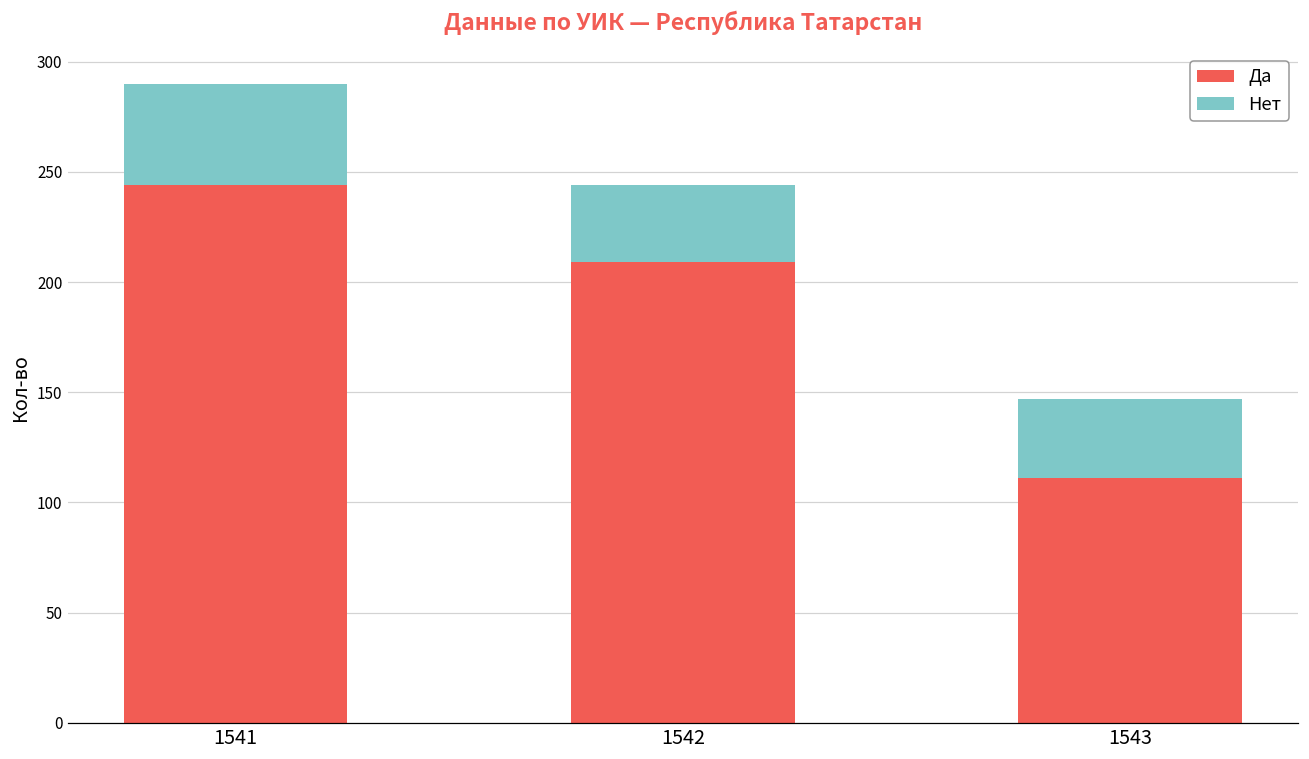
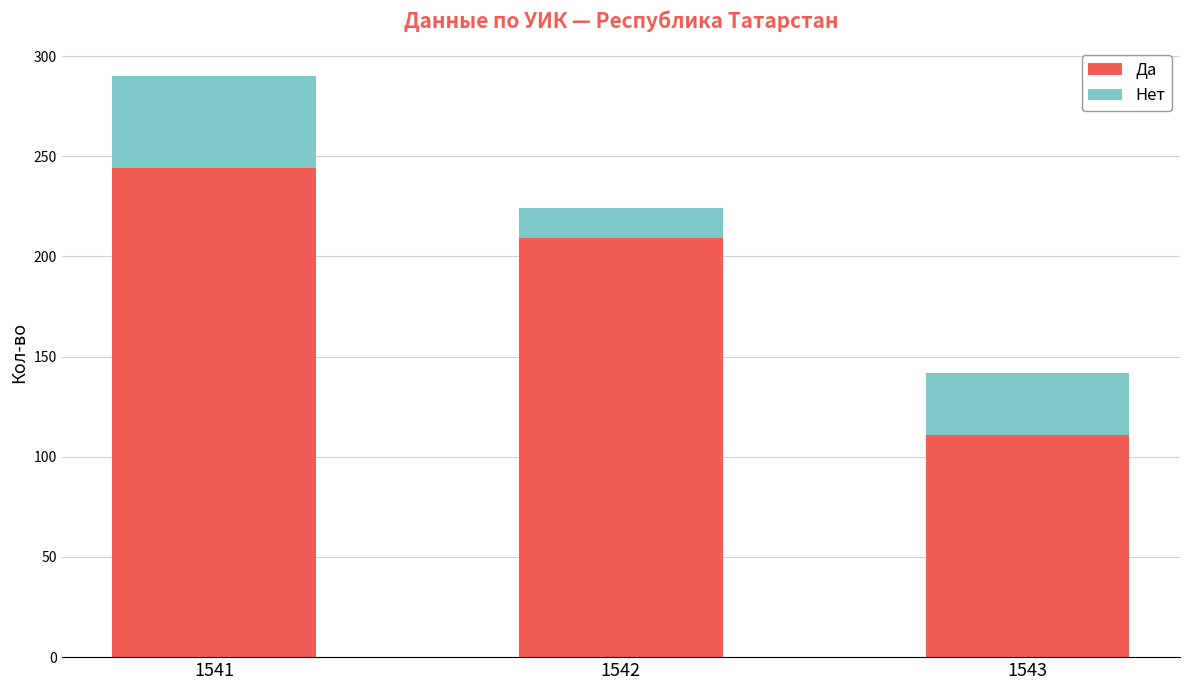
Нет, 1542: 35 -> 15
Нет, 1543: 36 -> 31
